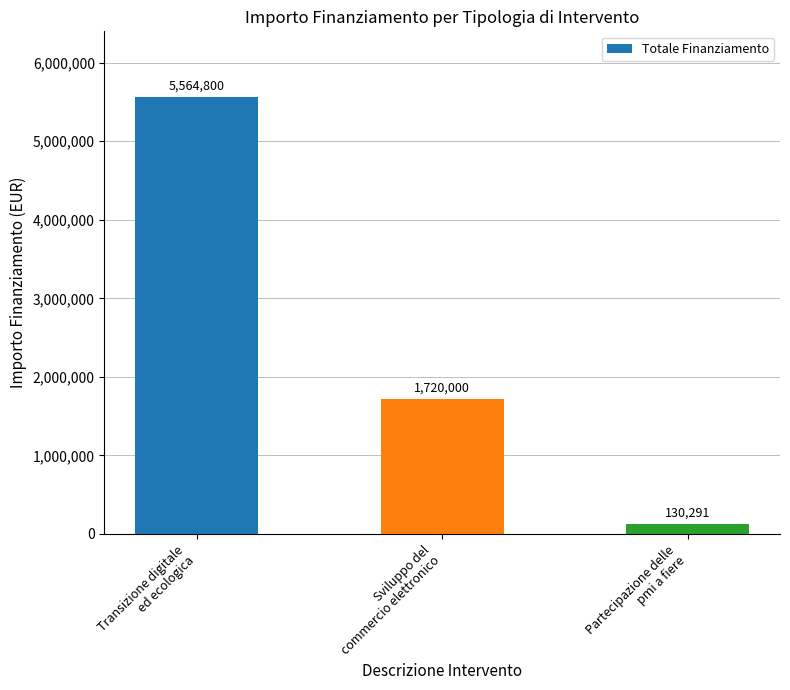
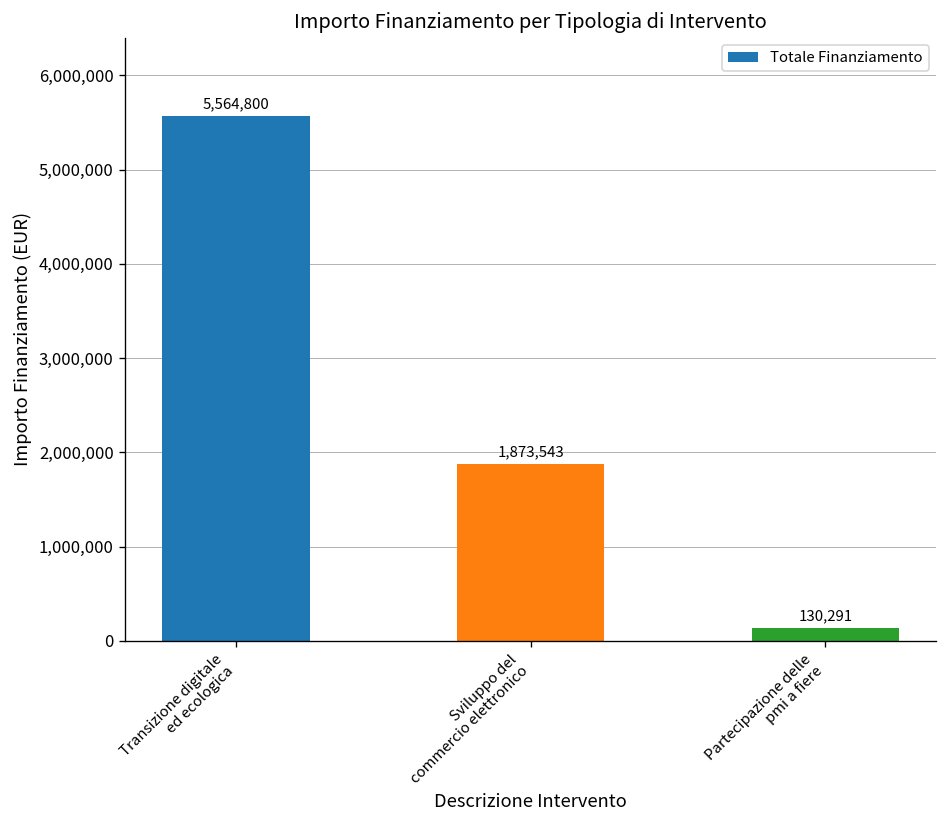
Sviluppo del commercio elettronico: 1,720,000 -> 1,873,543
